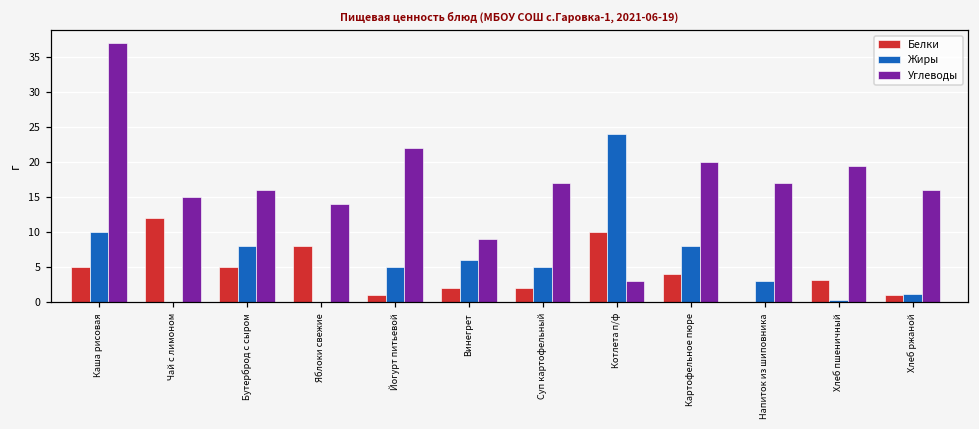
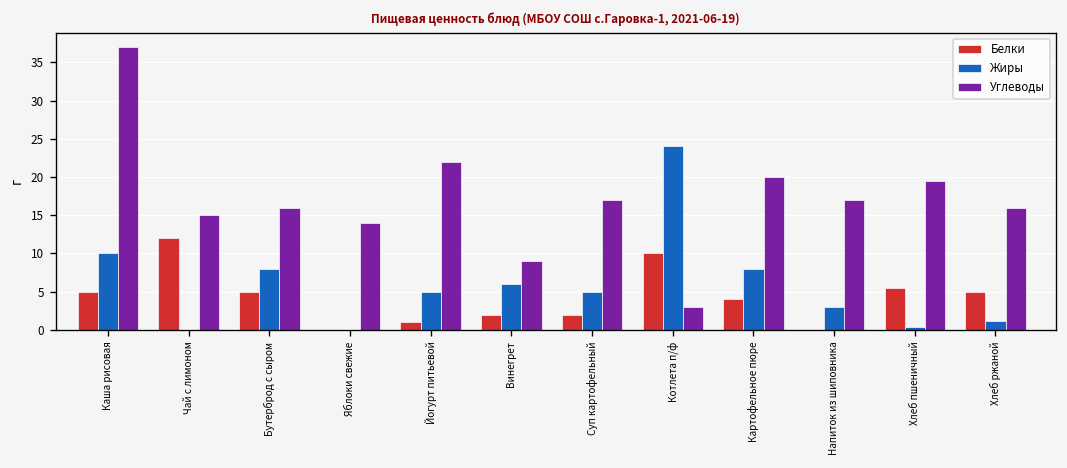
Белки, Яблоки свежие: 8 -> 0
Белки, Хлеб пшеничный: 3 -> 5
Белки, Хлеб ржаной: 1 -> 5
